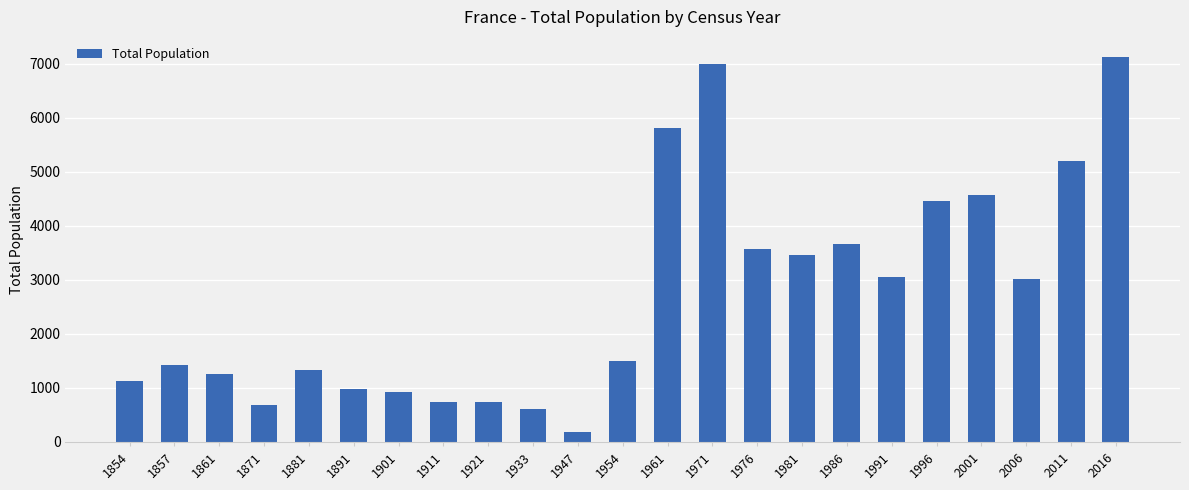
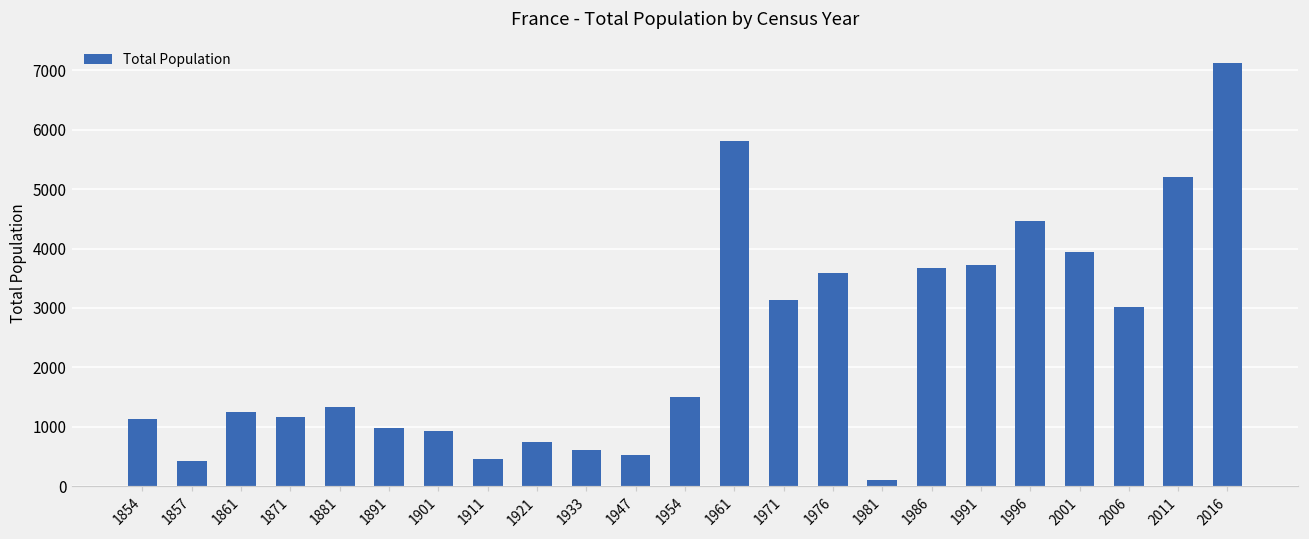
1857: 1400 -> 400
1871: 700 -> 1200
1911: 700 -> 500
1947: 200 -> 500
1971: 7000 -> 3100
1981: 3500 -> 100
1991: 3100 -> 3700
2001: 4600 -> 3900
